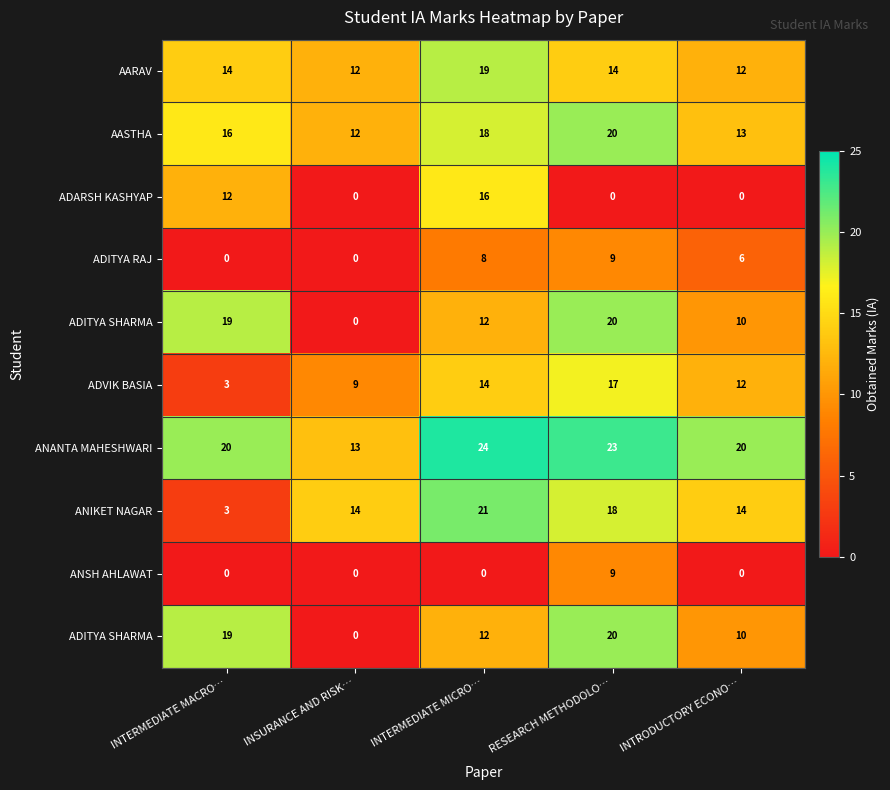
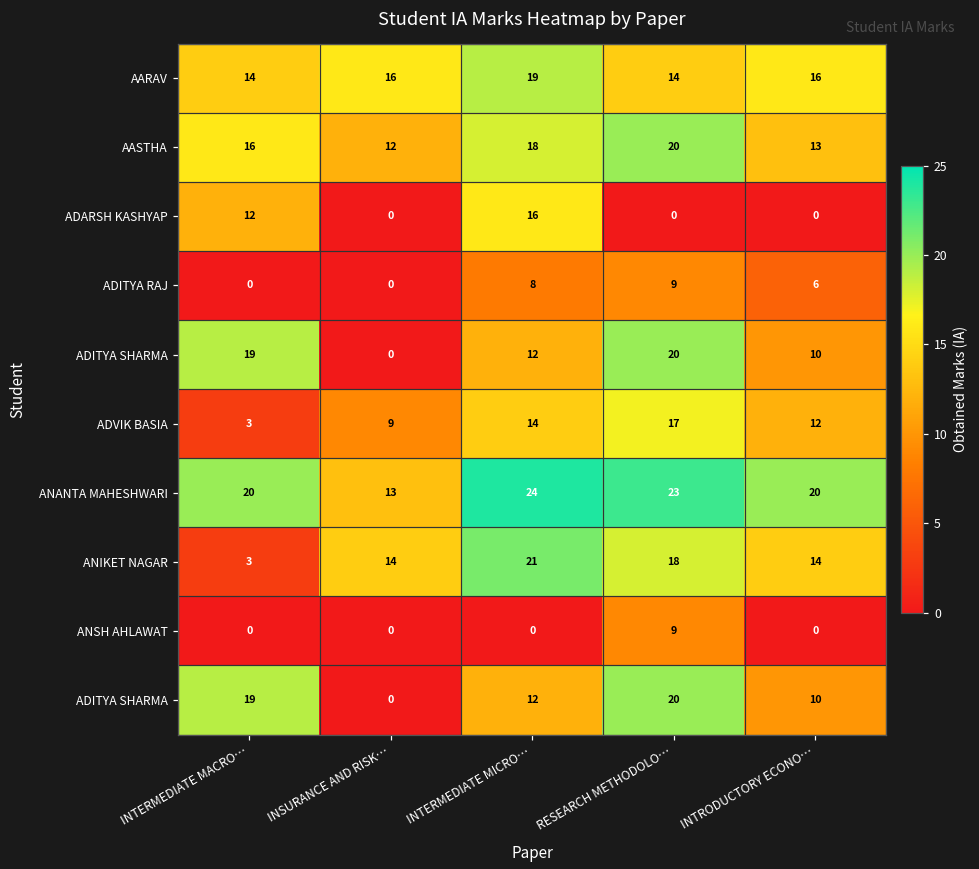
AARAV, INSURANCE AND RISK…: 12 -> 16
AARAV, INTRODUCTORY ECONO…: 12 -> 16
